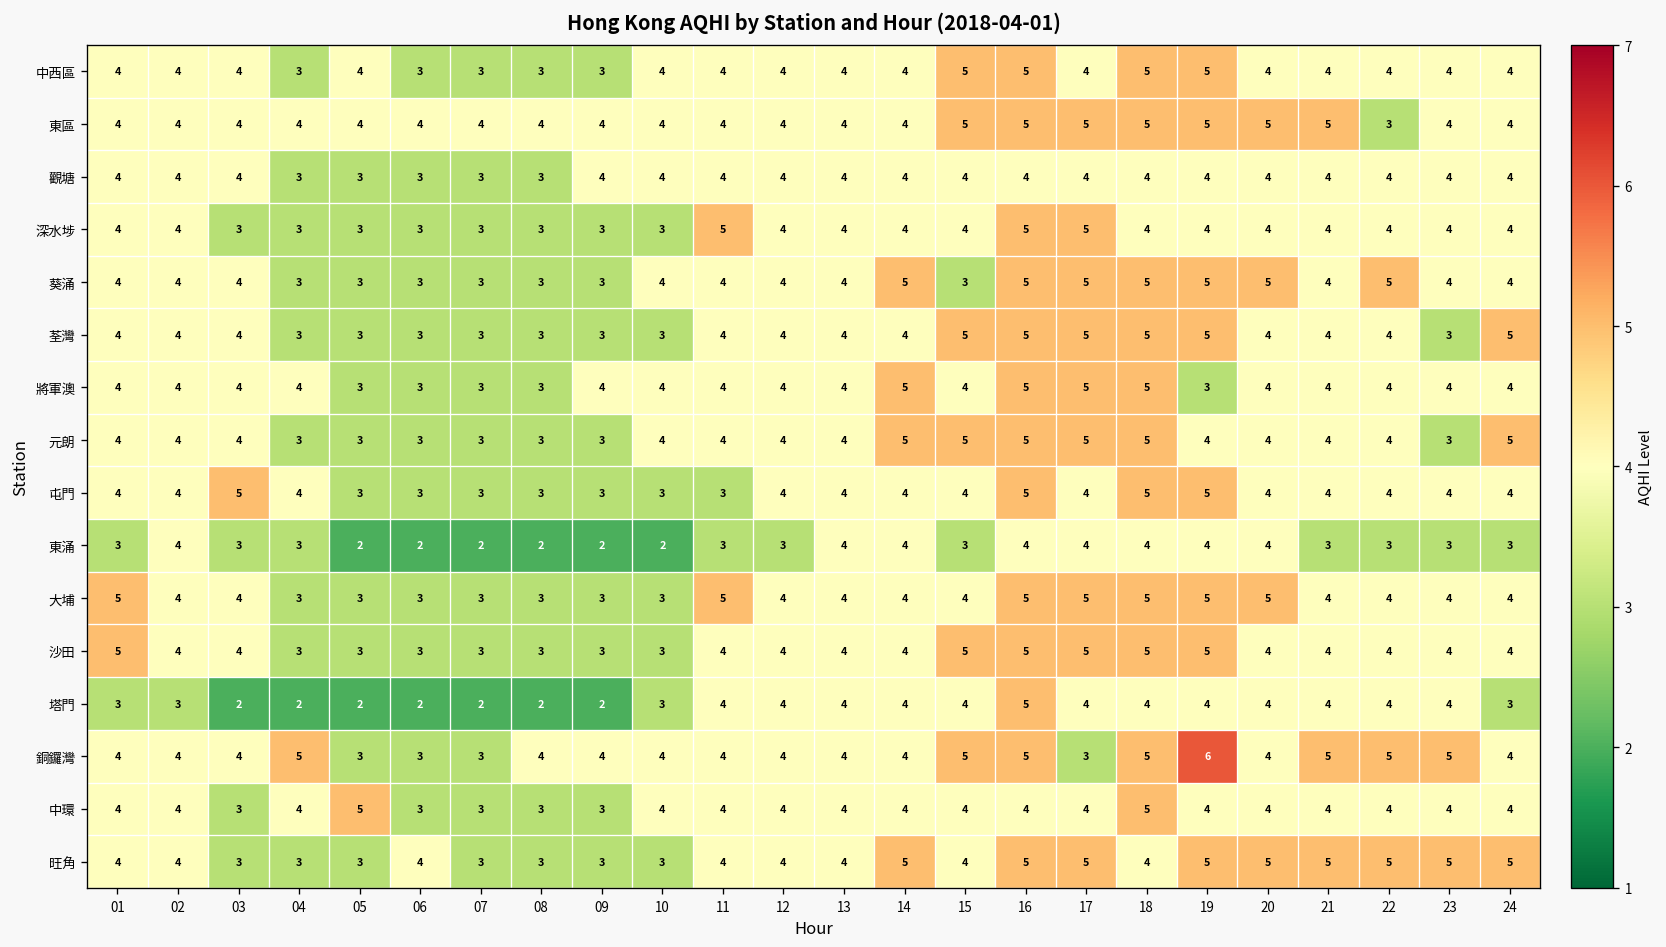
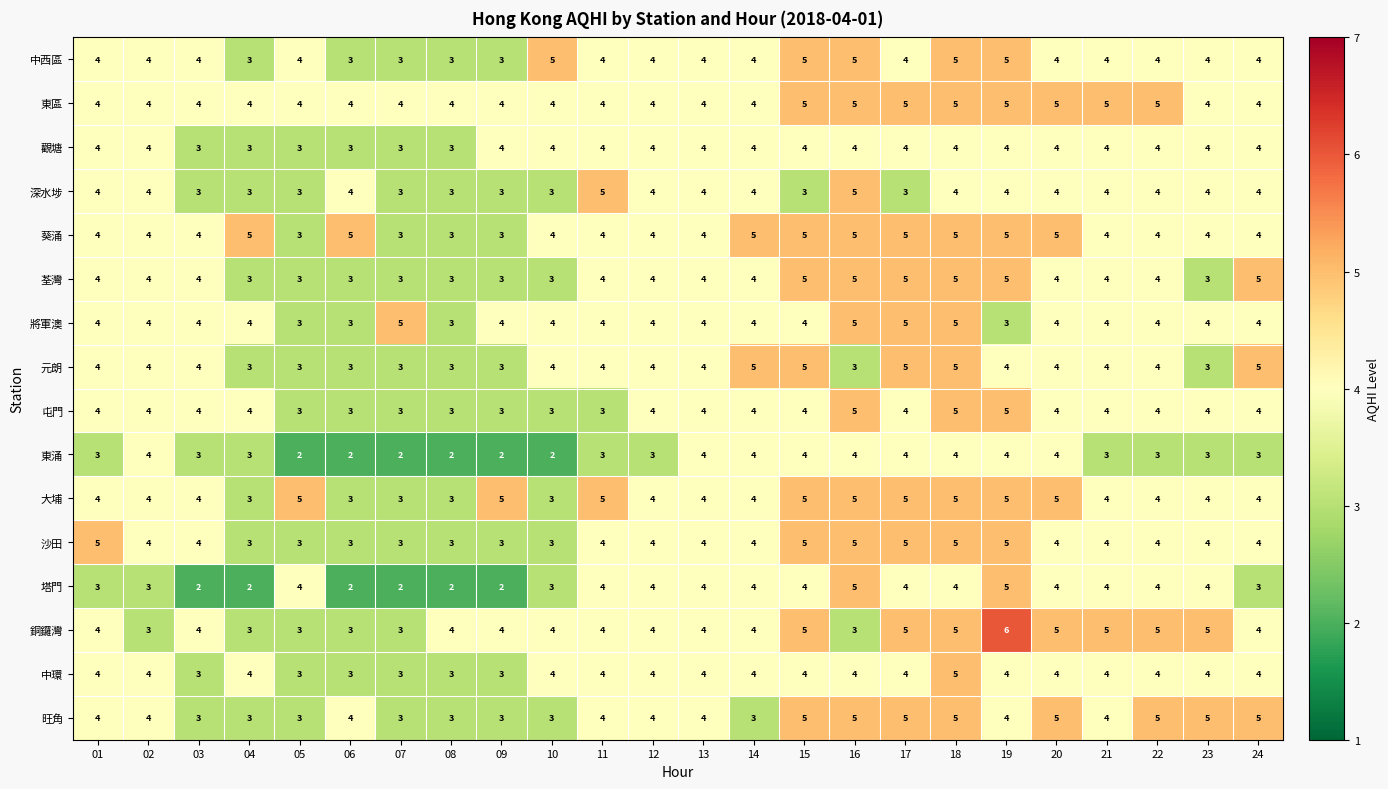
中西區, 10: 4 -> 5
東區, 22: 3 -> 5
觀塘, 03: 4 -> 3
深水埗, 06: 3 -> 4
深水埗, 15: 4 -> 3
深水埗, 17: 5 -> 3
葵涌, 04: 3 -> 5
葵涌, 06: 3 -> 5
葵涌, 15: 3 -> 5
葵涌, 22: 5 -> 4
將軍澳, 07: 3 -> 5
將軍澳, 14: 5 -> 4
元朗, 16: 5 -> 3
屯門, 03: 5 -> 4
東涌, 15: 3 -> 4
大埔, 01: 5 -> 4
大埔, 05: 3 -> 5
大埔, 09: 3 -> 5
大埔, 15: 4 -> 5
塔門, 05: 2 -> 4
塔門, 19: 4 -> 5
銅鑼灣, 02: 4 -> 3
銅鑼灣, 04: 5 -> 3
銅鑼灣, 16: 5 -> 3
銅鑼灣, 17: 3 -> 5
銅鑼灣, 20: 4 -> 5
中環, 05: 5 -> 3
旺角, 14: 5 -> 3
旺角, 15: 4 -> 5
旺角, 18: 4 -> 5
旺角, 19: 5 -> 4
旺角, 21: 5 -> 4
